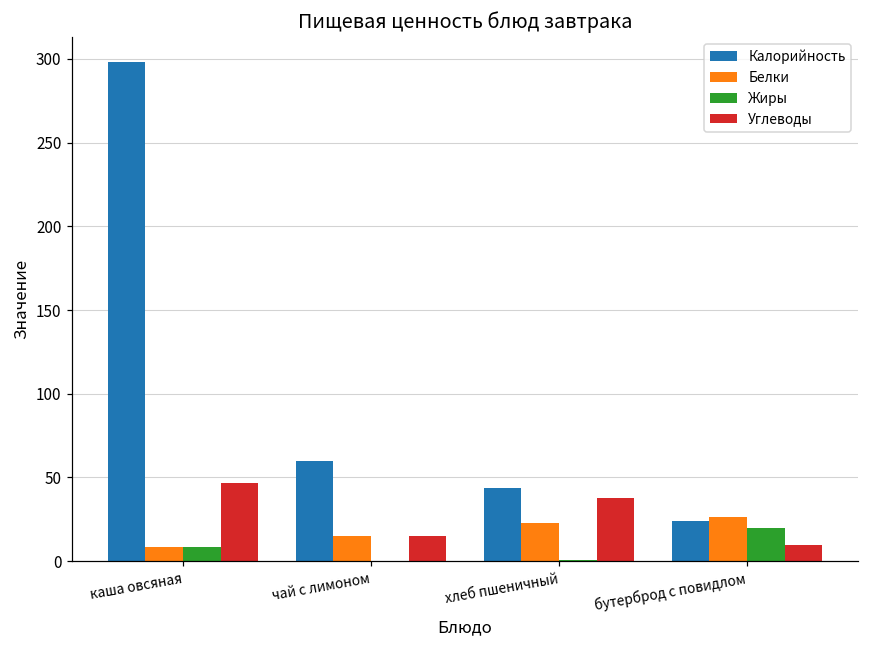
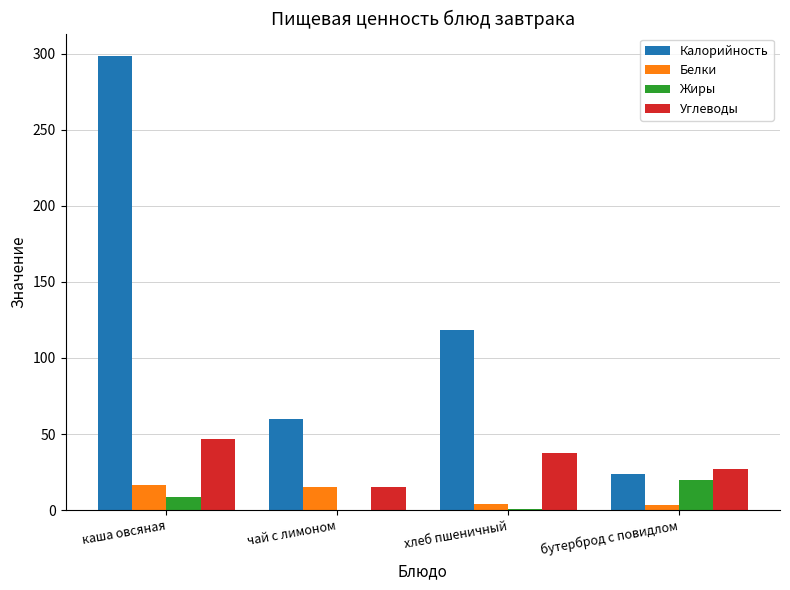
Белки, каша овсяная: 8 -> 16
Калорийность, хлеб пшеничный: 44 -> 118
Белки, хлеб пшеничный: 23 -> 4
Белки, бутерброд с повидлом: 26 -> 3
Углеводы, бутерброд с повидлом: 10 -> 27
